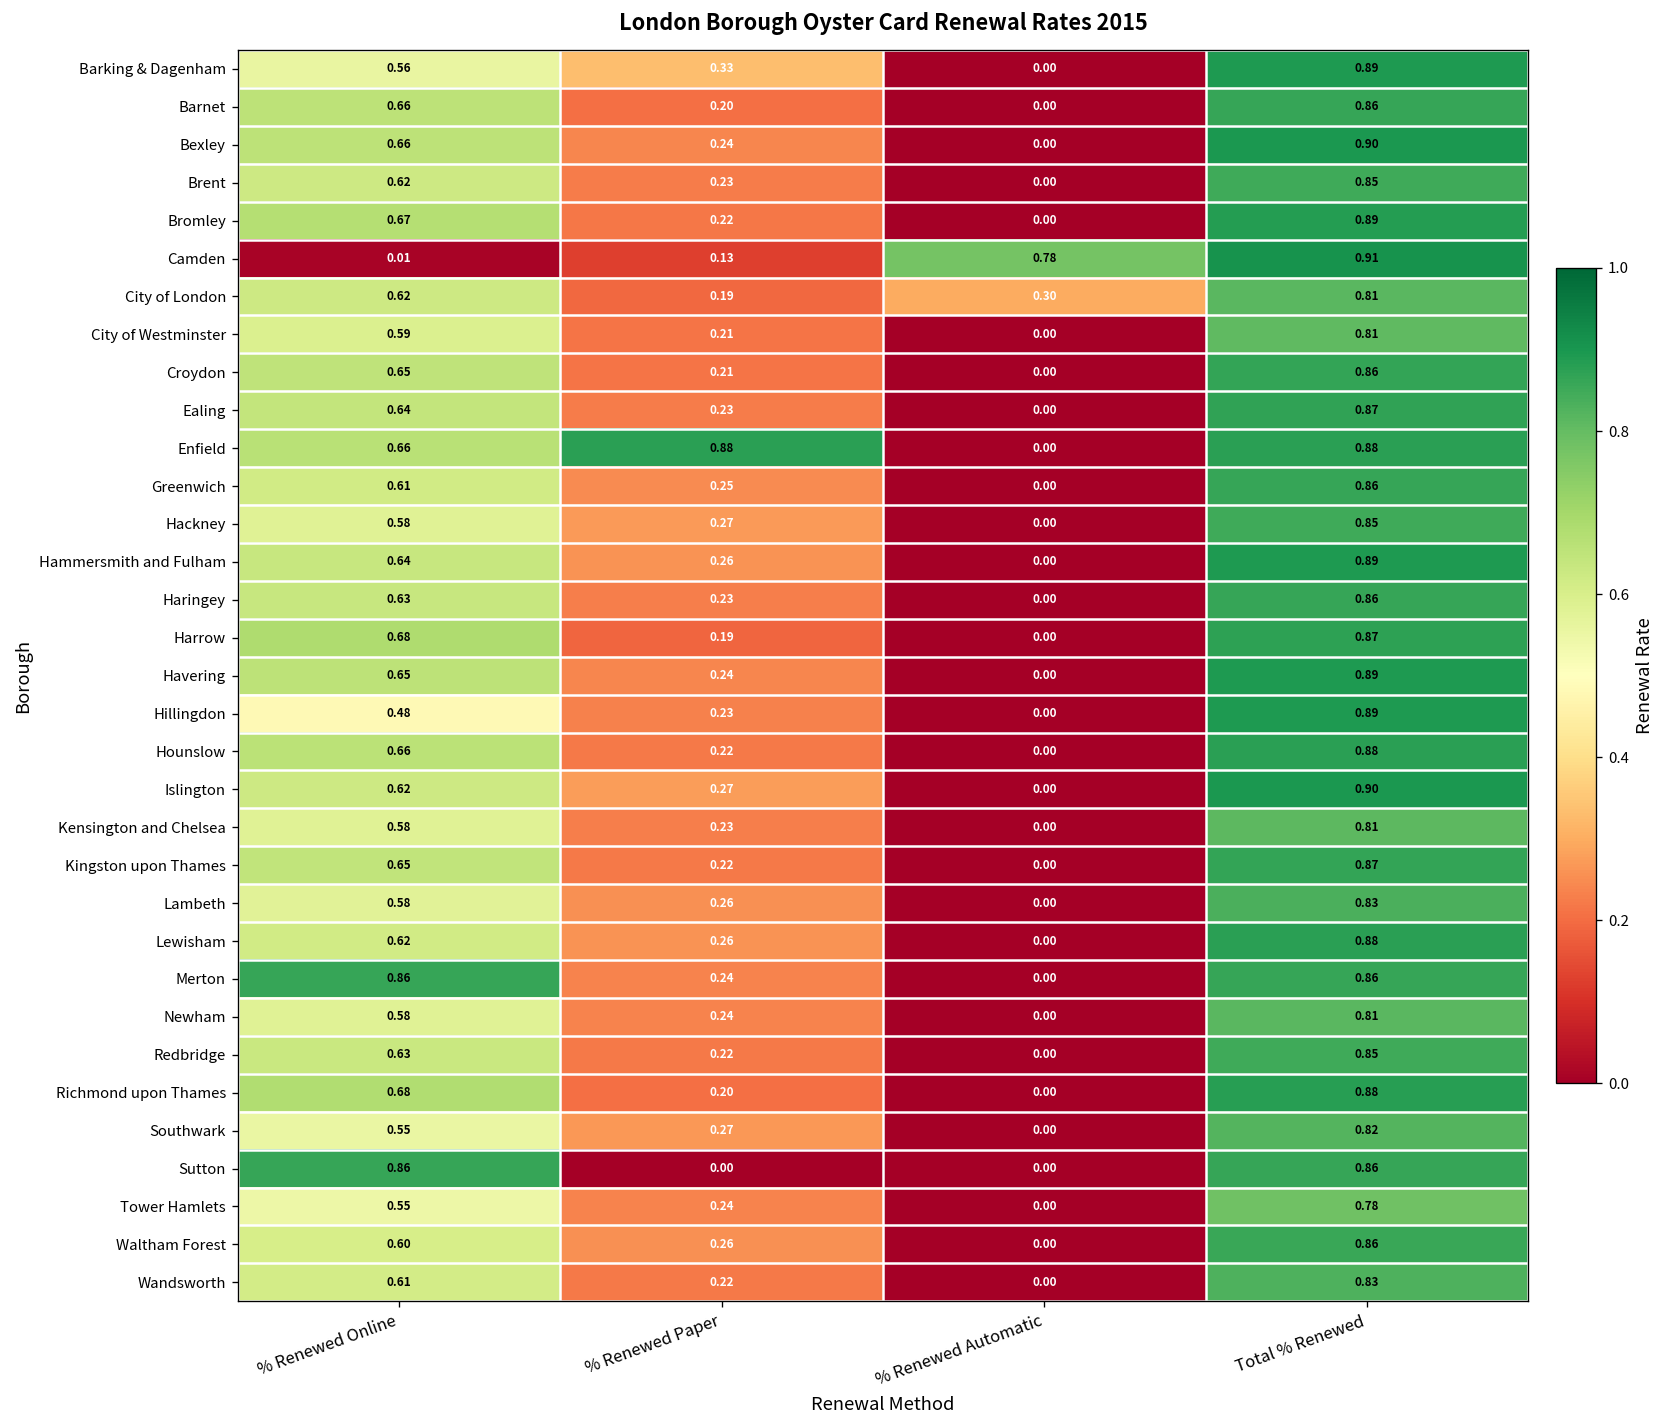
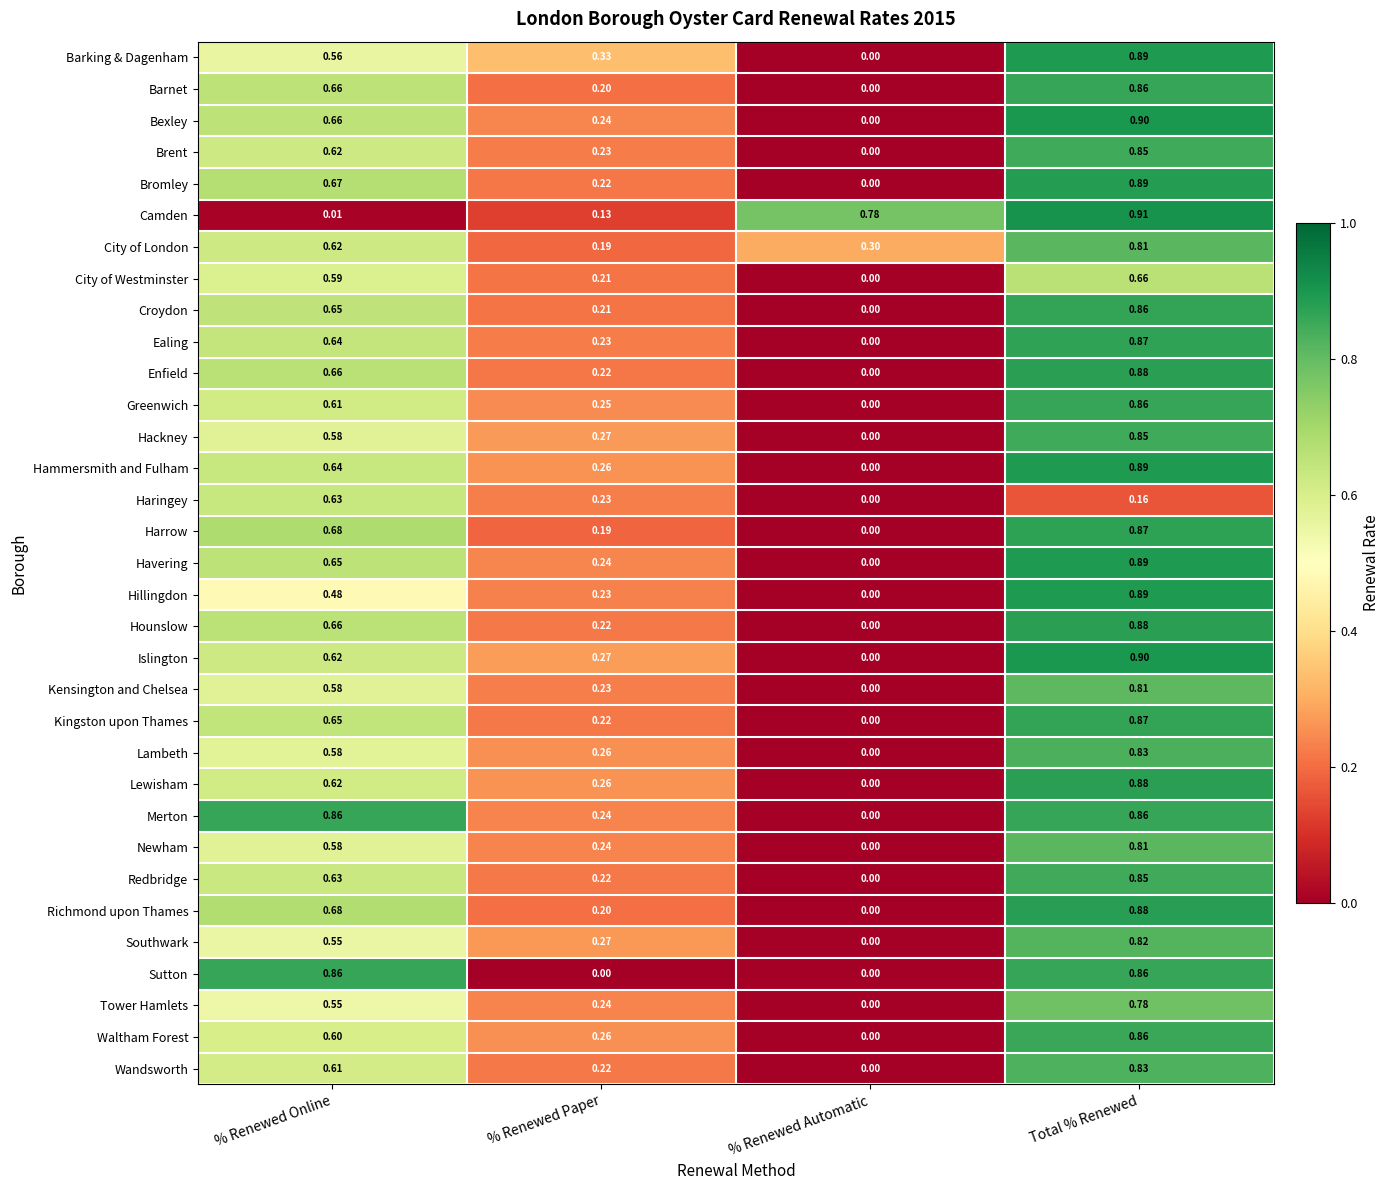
City of Westminster, Total % Renewed: 0.81 -> 0.66
Enfield, % Renewed Paper: 0.88 -> 0.22
Haringey, Total % Renewed: 0.86 -> 0.16
